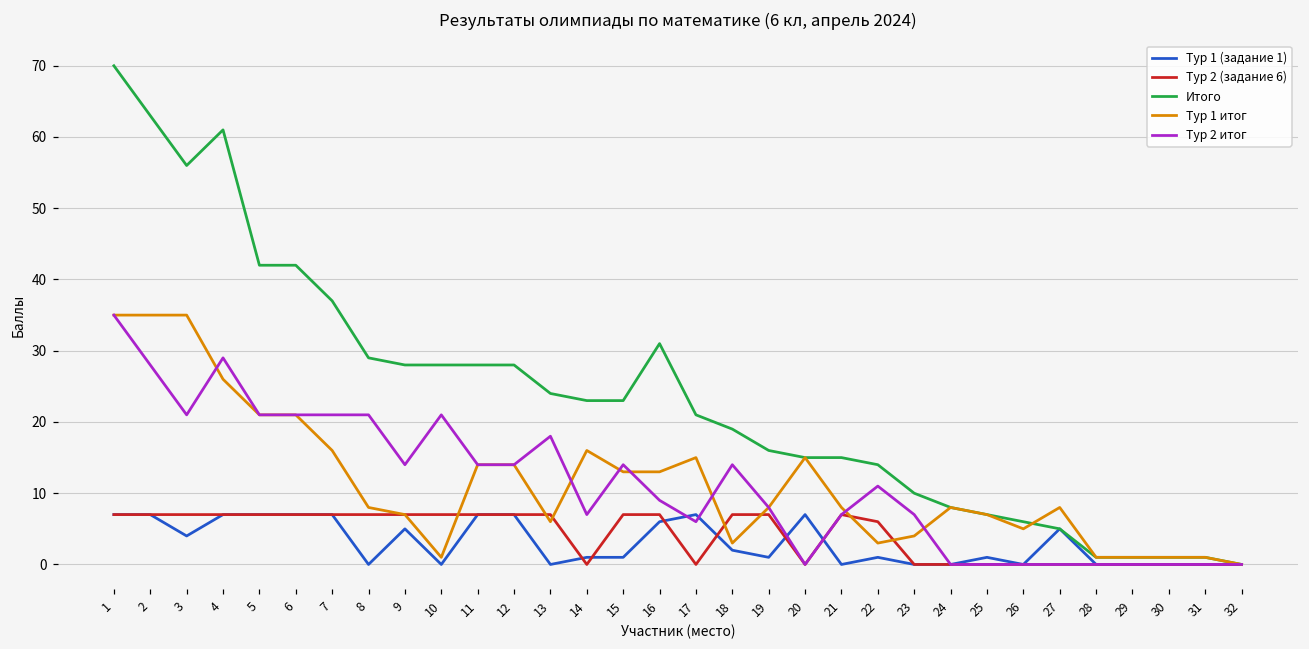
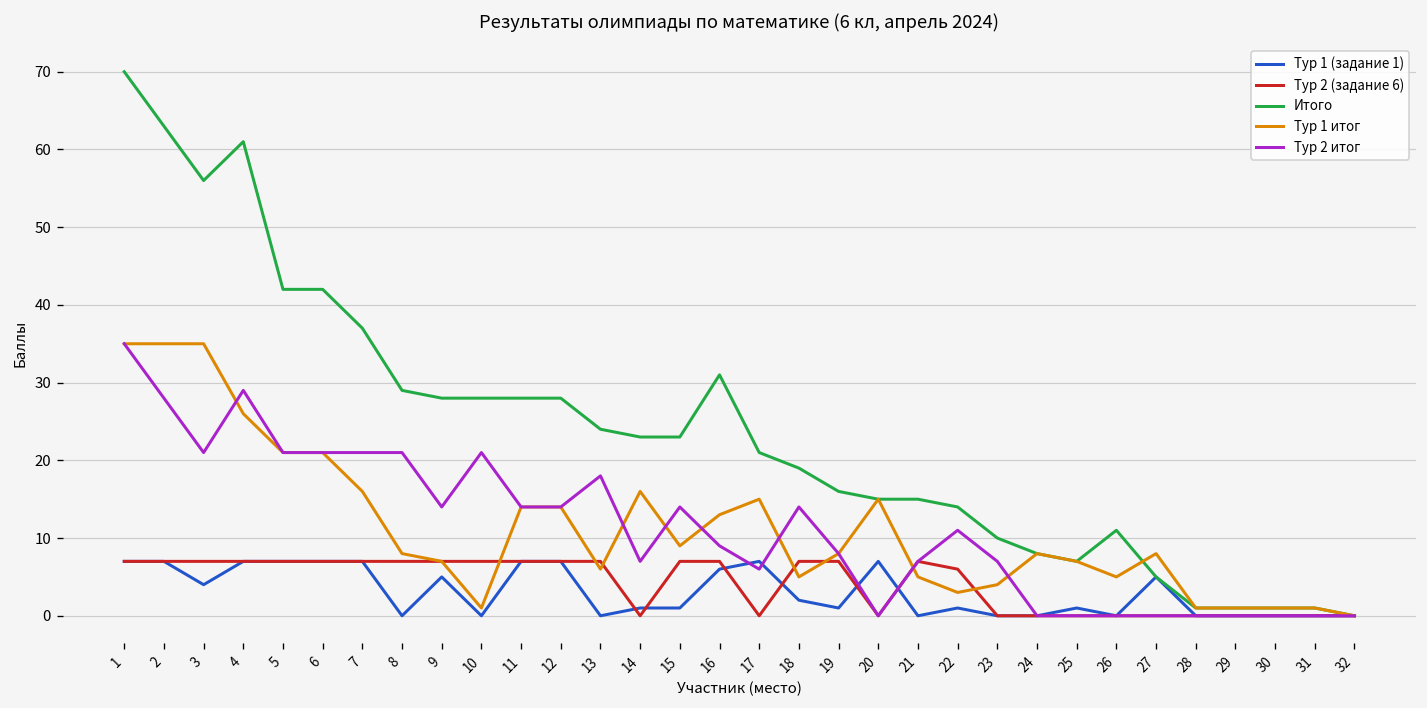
Тур 1 итог, 15: 13 -> 9
Тур 1 итог, 18: 3 -> 5
Тур 1 итог, 21: 8 -> 5
Итого, 26: 6 -> 11
